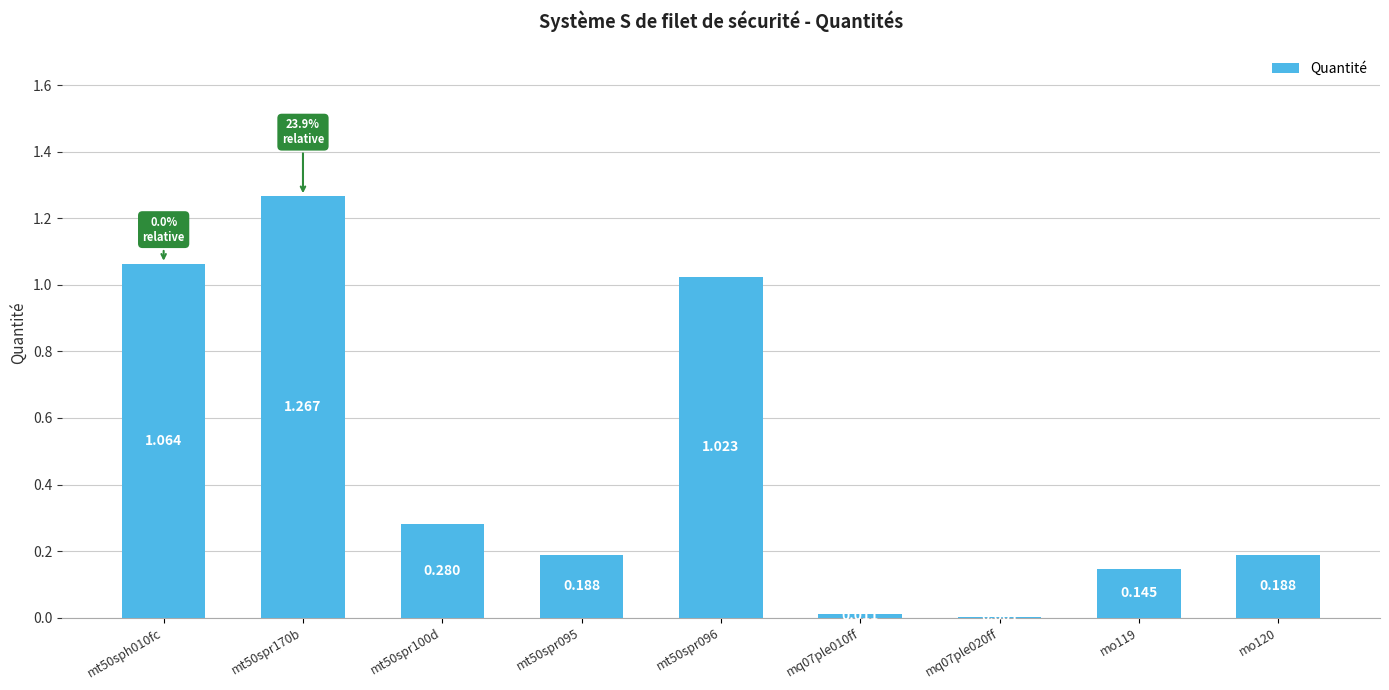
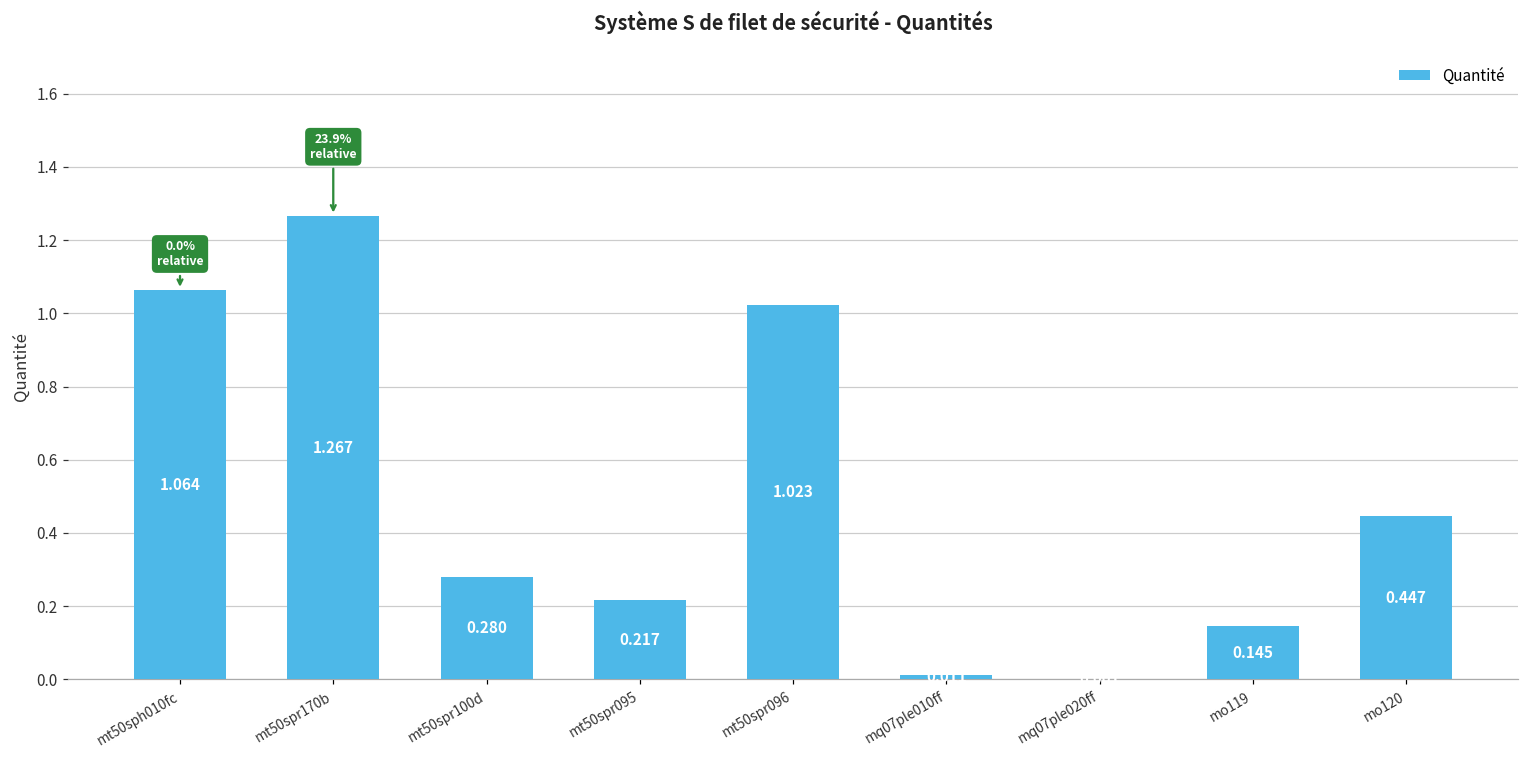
mt50spr095: 0.188 -> 0.217
mo120: 0.188 -> 0.447
